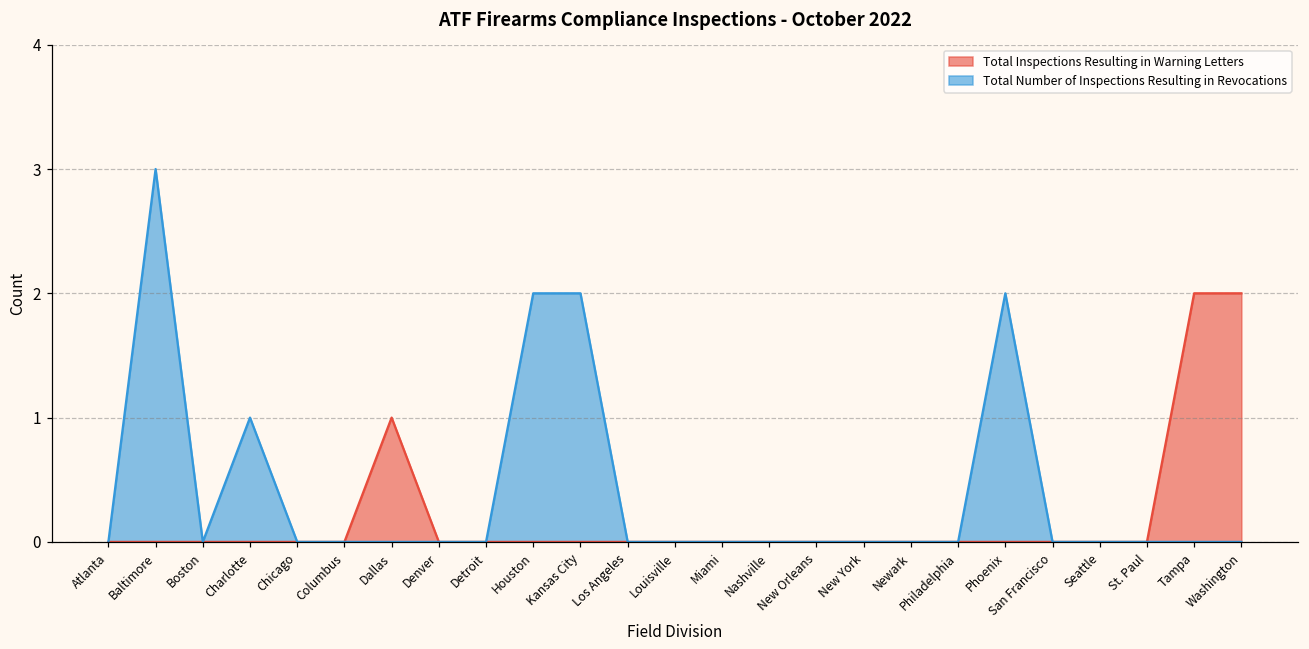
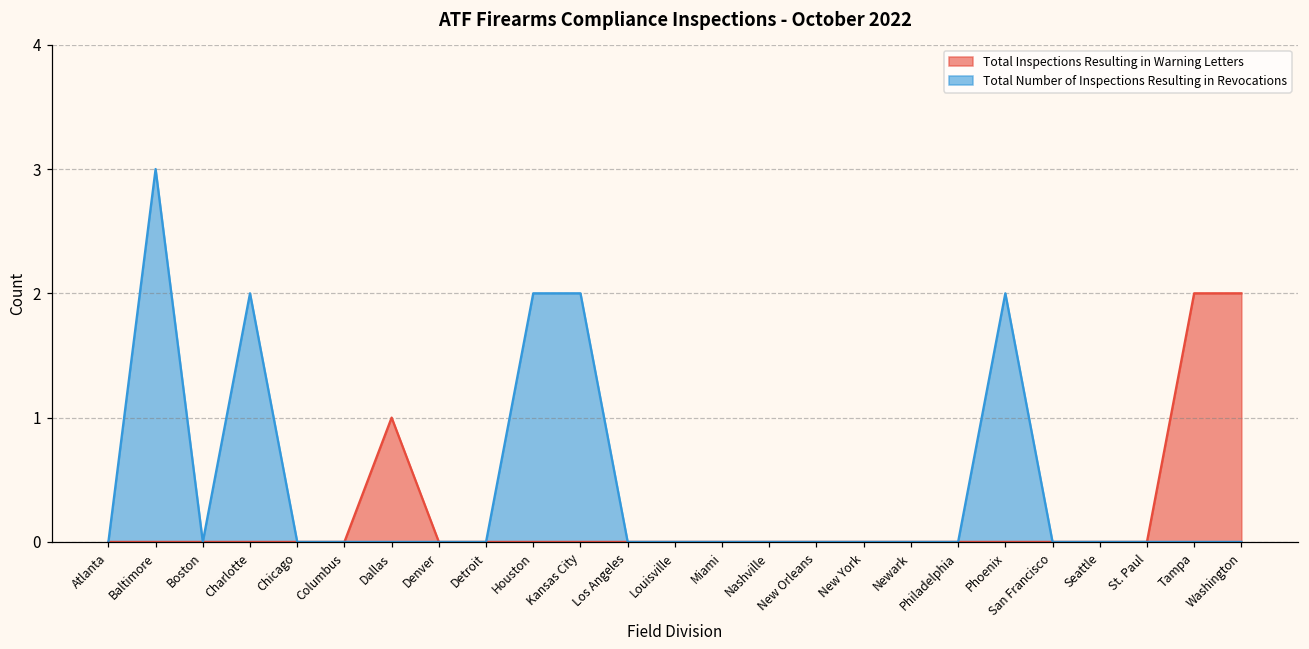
Total Number of Inspections Resulting in Revocations, Charlotte: 1 -> 2
